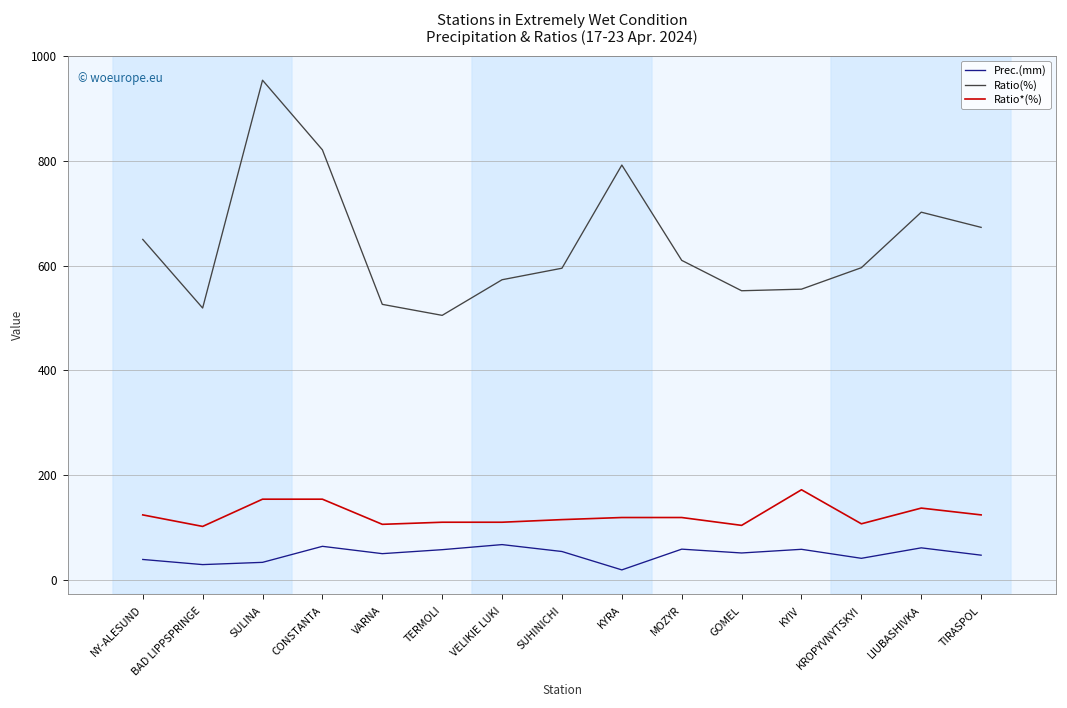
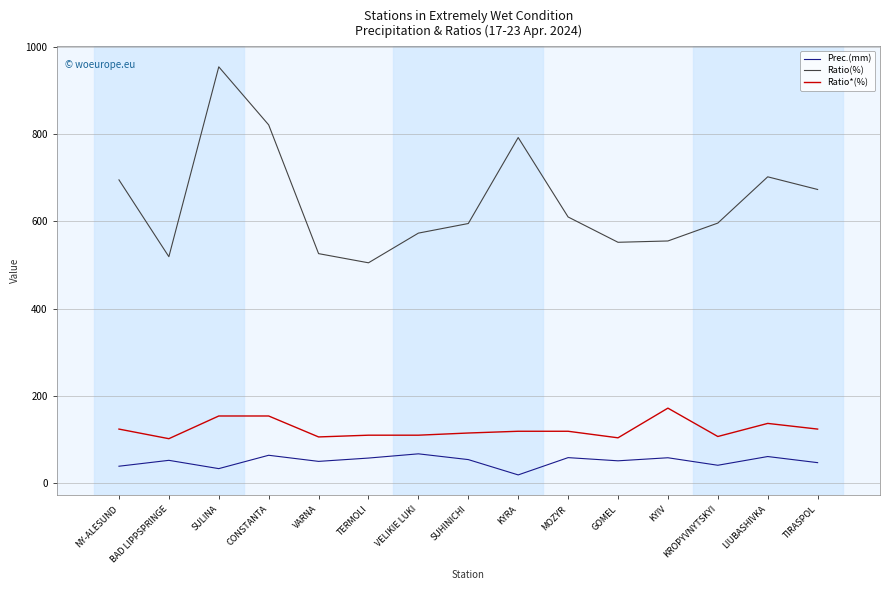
Ratio(%), NY-ALESUND: 650 -> 700
Prec.(mm), BAD LIPPSPRINGE: 30 -> 50
